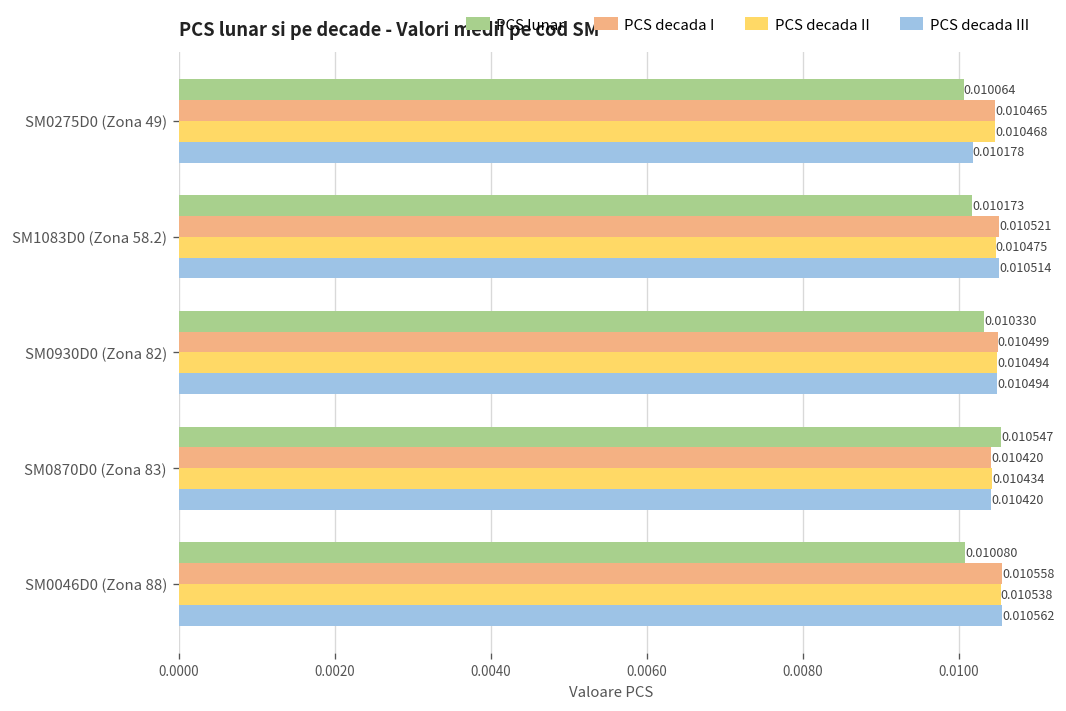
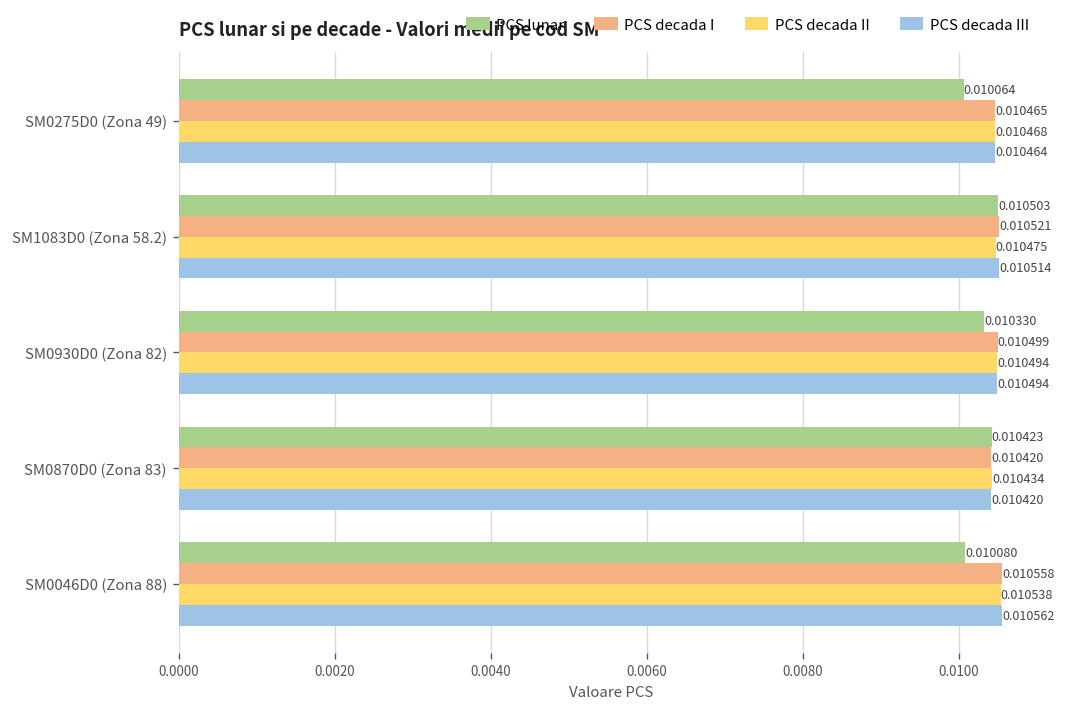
PCS decada III, SM0275D0 (Zona 49): 0.010178 -> 0.010464
PCS lunar, SM1083D0 (Zona 58.2): 0.010173 -> 0.010503
PCS lunar, SM0870D0 (Zona 83): 0.010547 -> 0.010423
